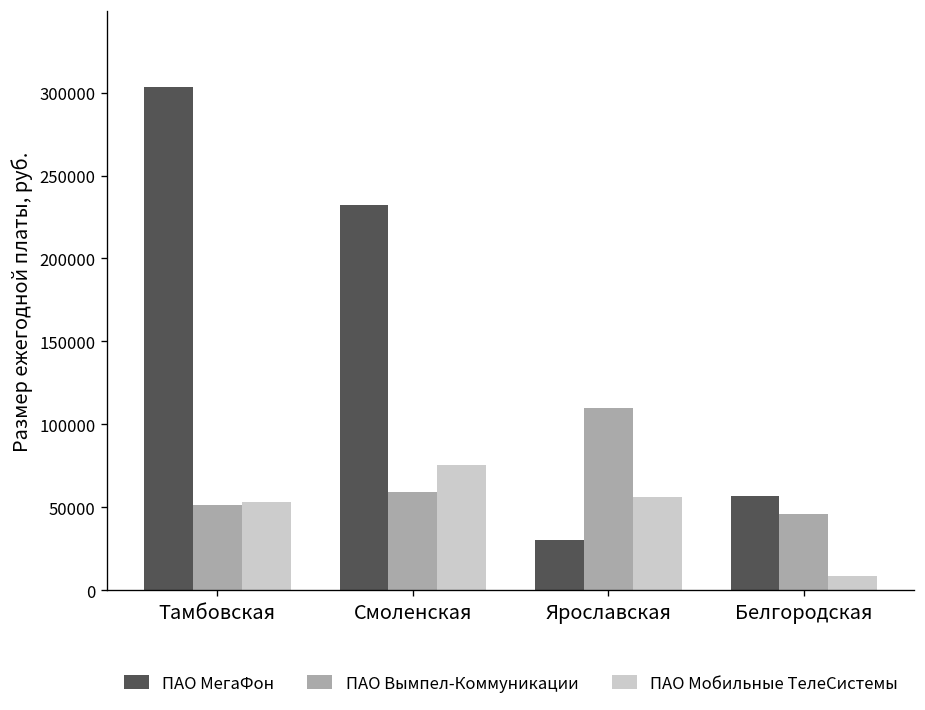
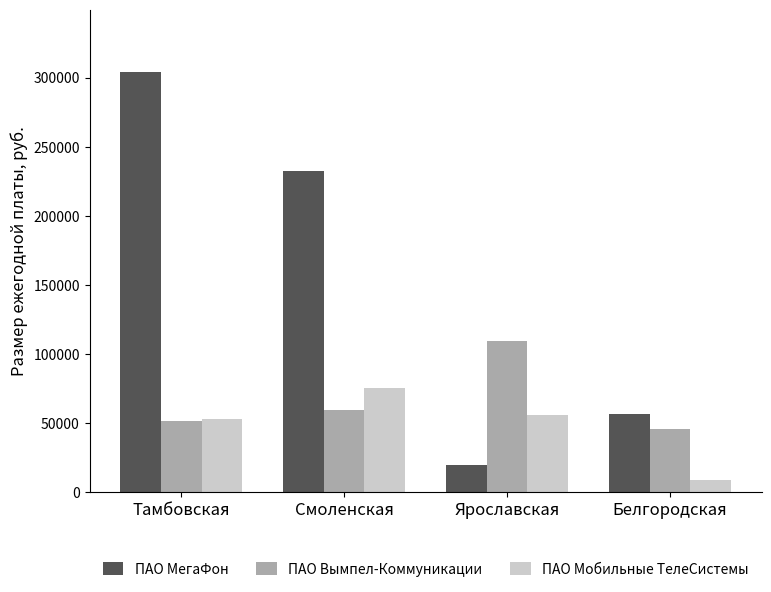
ПАО МегаФон, Ярославская: 30000 -> 20000
